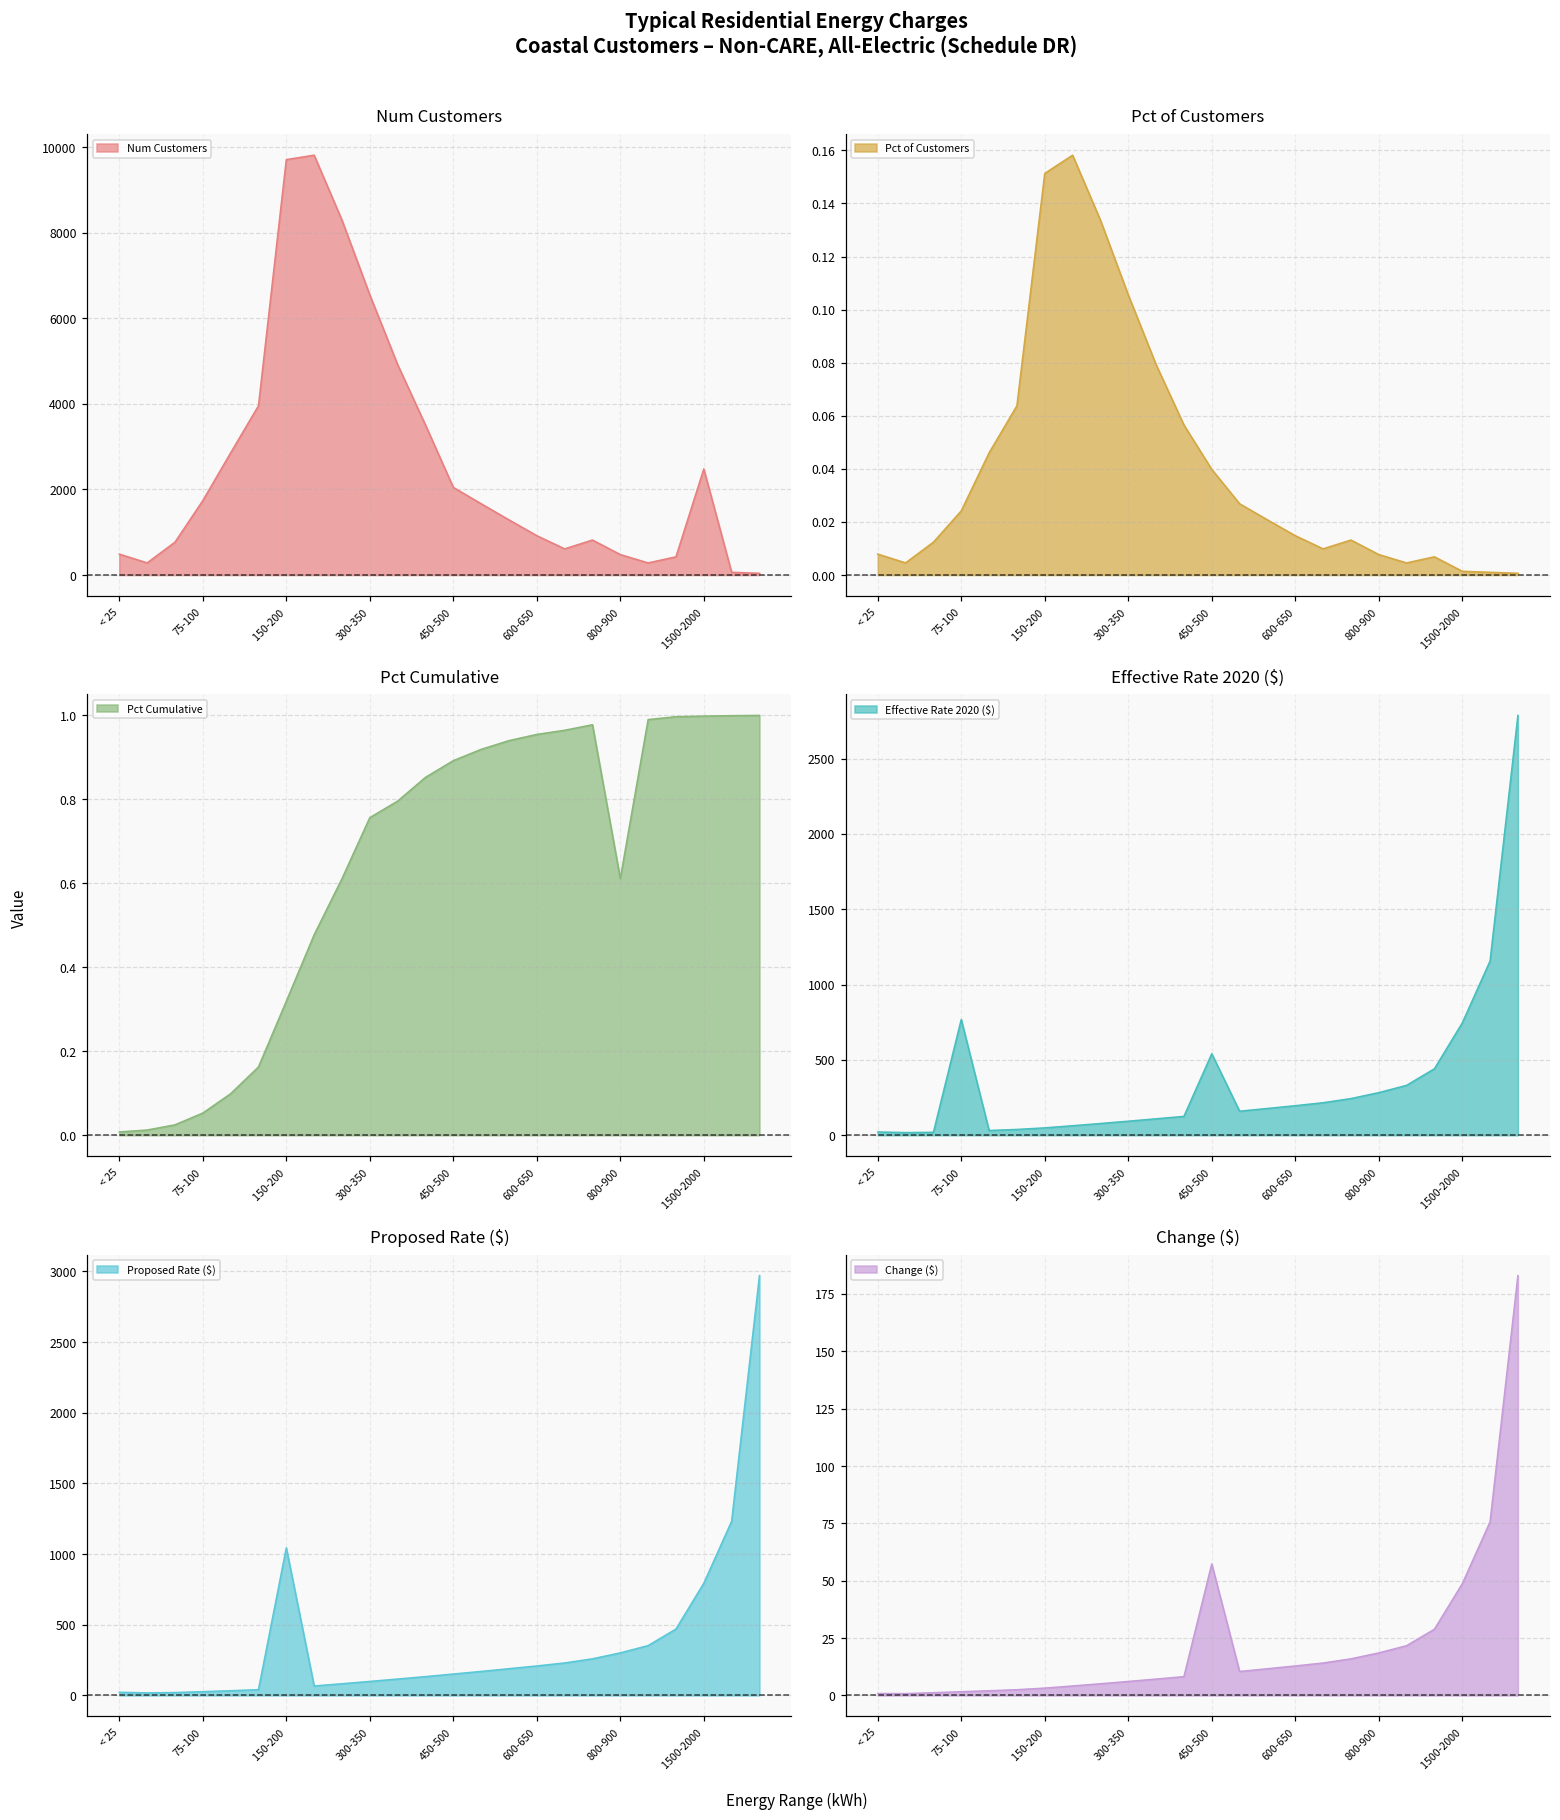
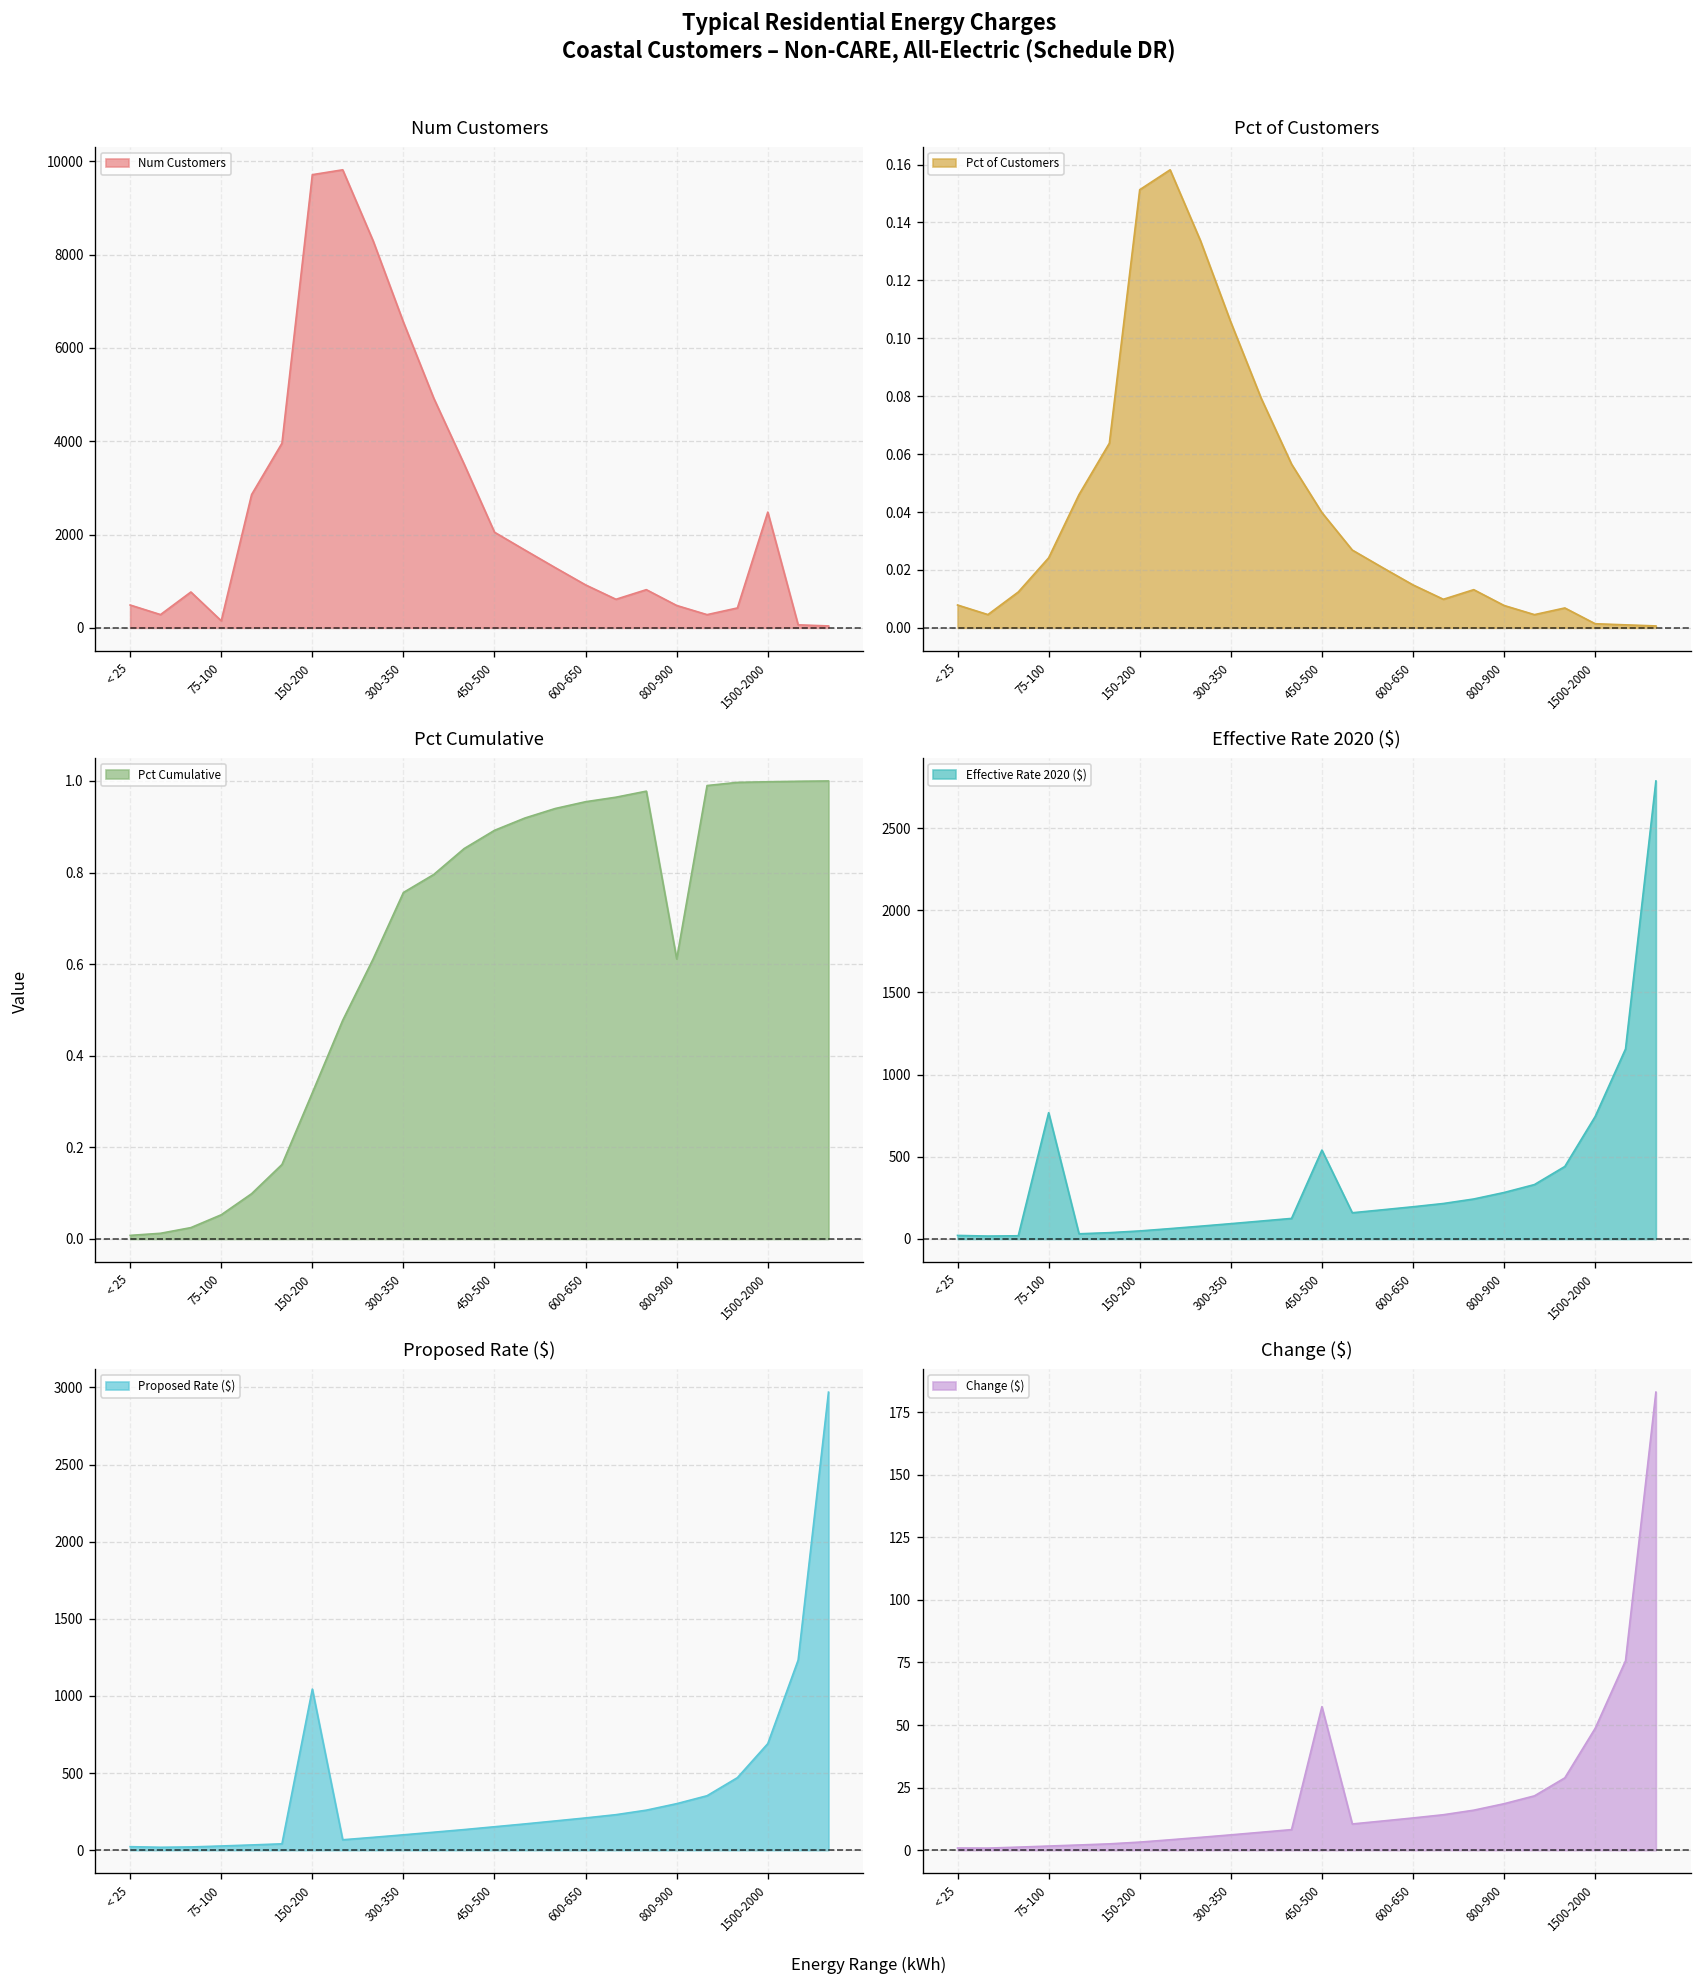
Num Customers, 75-100: 1700 -> 200
Proposed Rate ($), 1500-2000: 790 -> 690
